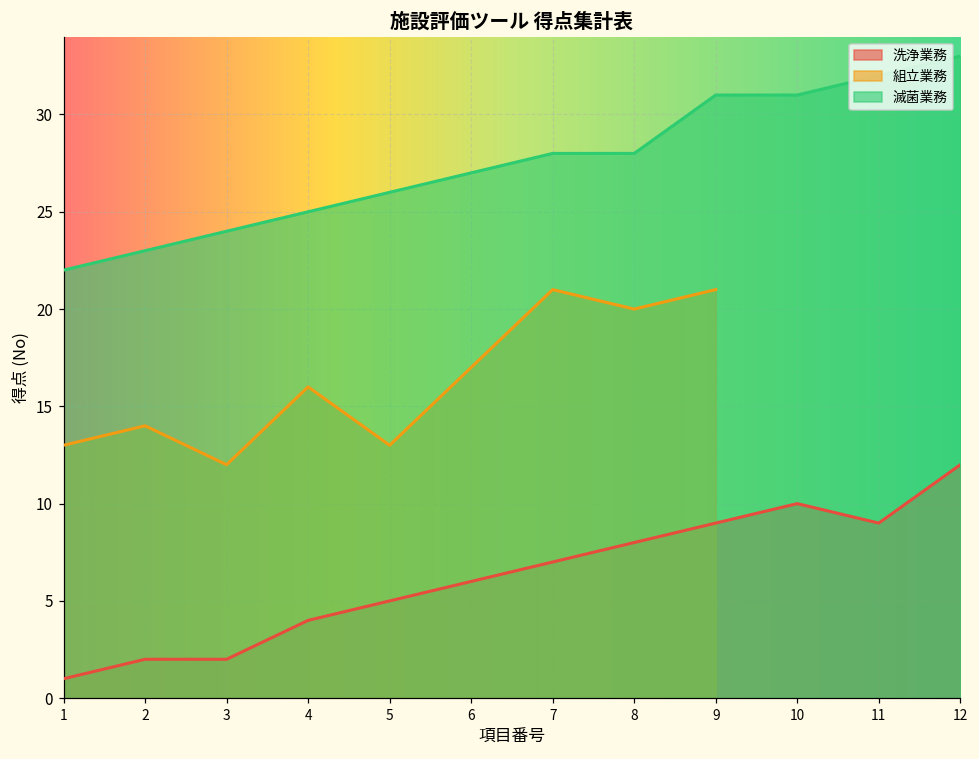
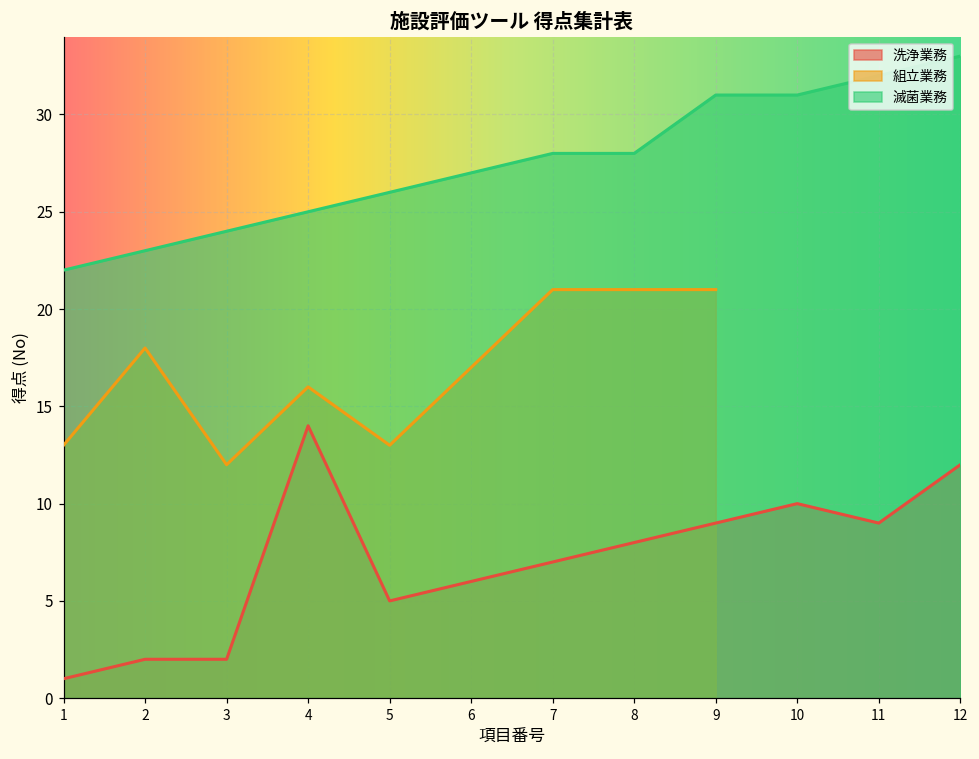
組立業務, 2: 14 -> 18
洗浄業務, 4: 4 -> 14
組立業務, 8: 20 -> 21
